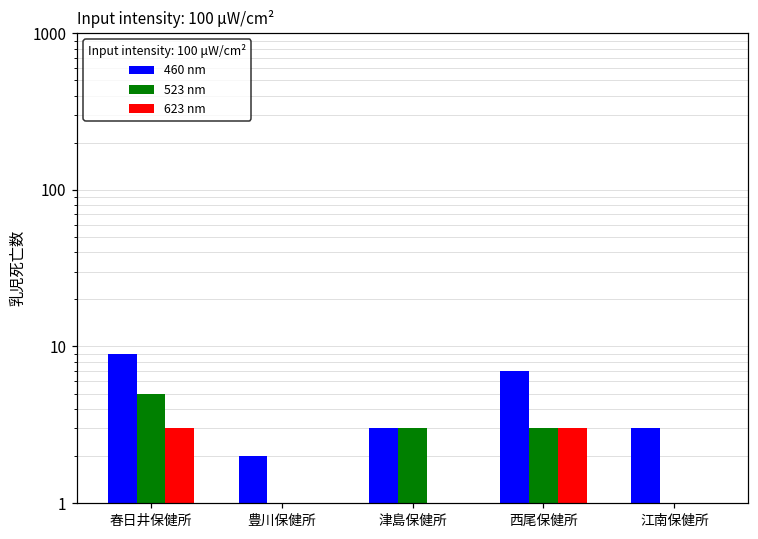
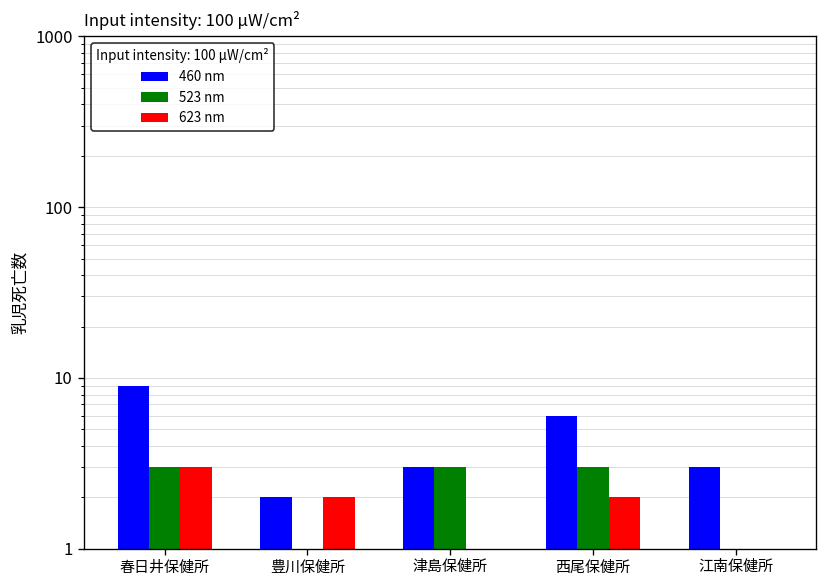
523 nm, 春日井保健所: 5 -> 3
623 nm, 豊川保健所: 1 -> 2
460 nm, 西尾保健所: 7 -> 6
623 nm, 西尾保健所: 3 -> 2
